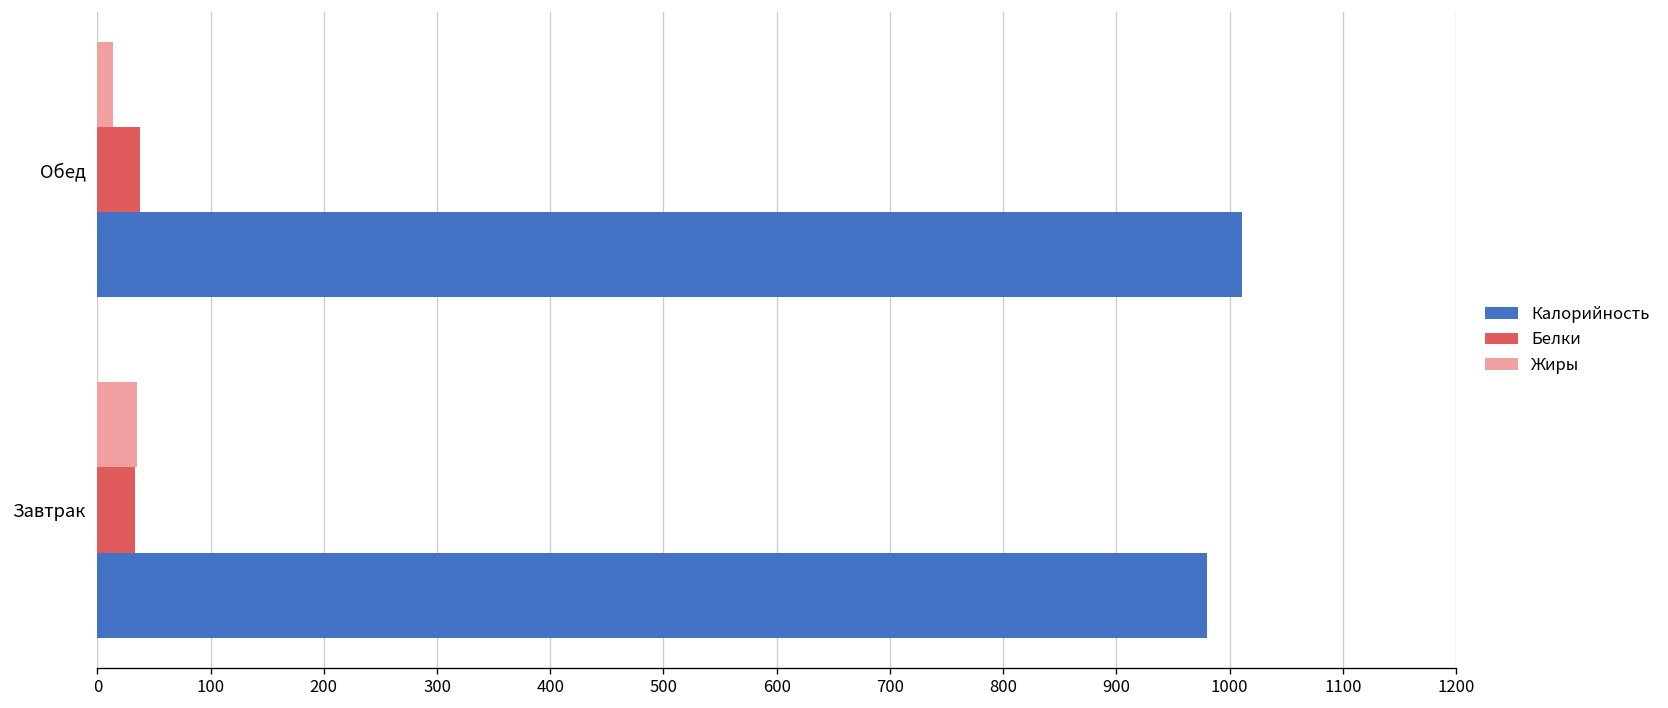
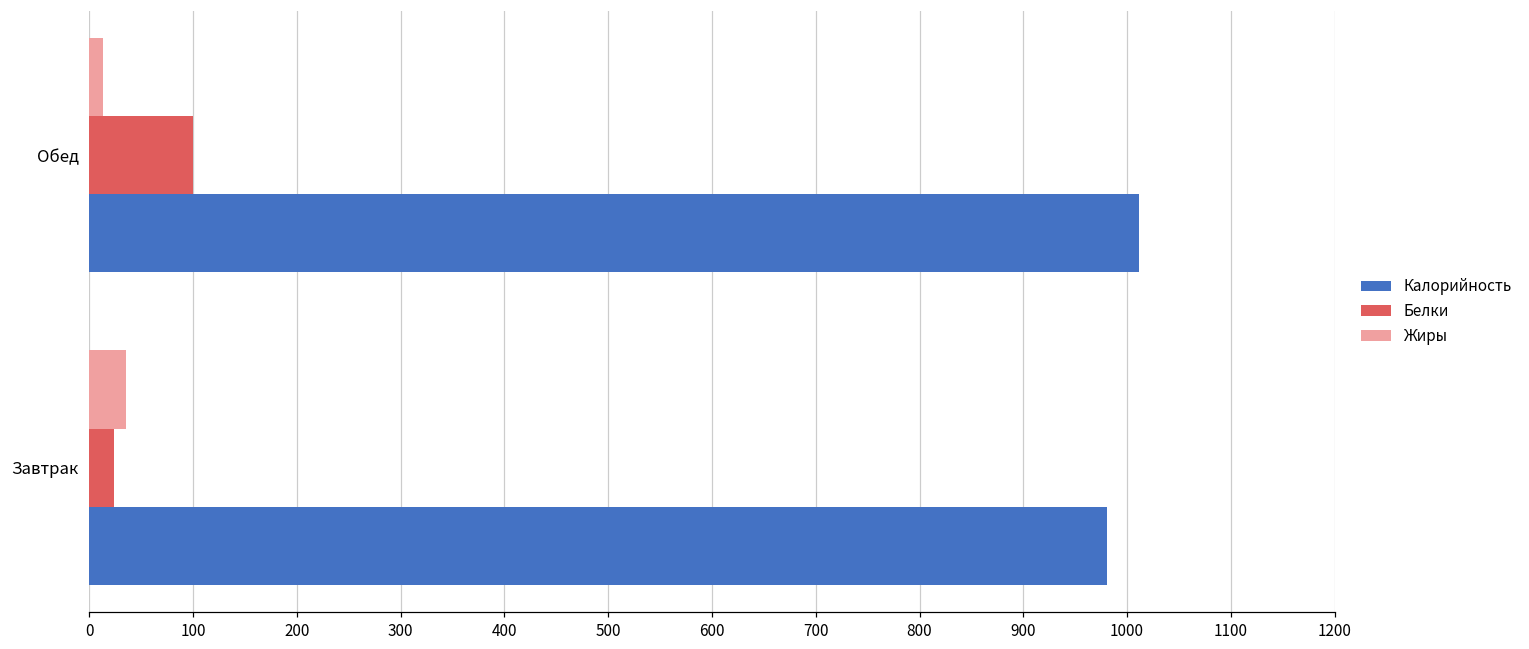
Белки, Обед: 40 -> 100
Белки, Завтрак: 30 -> 20
